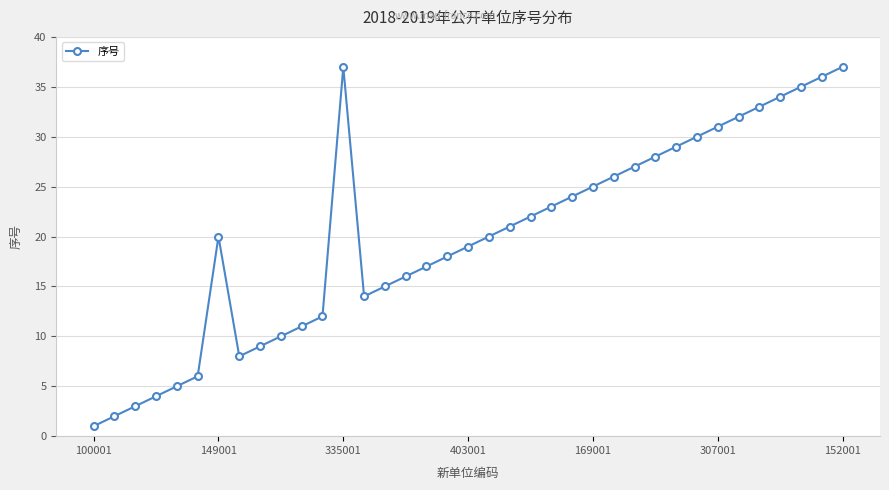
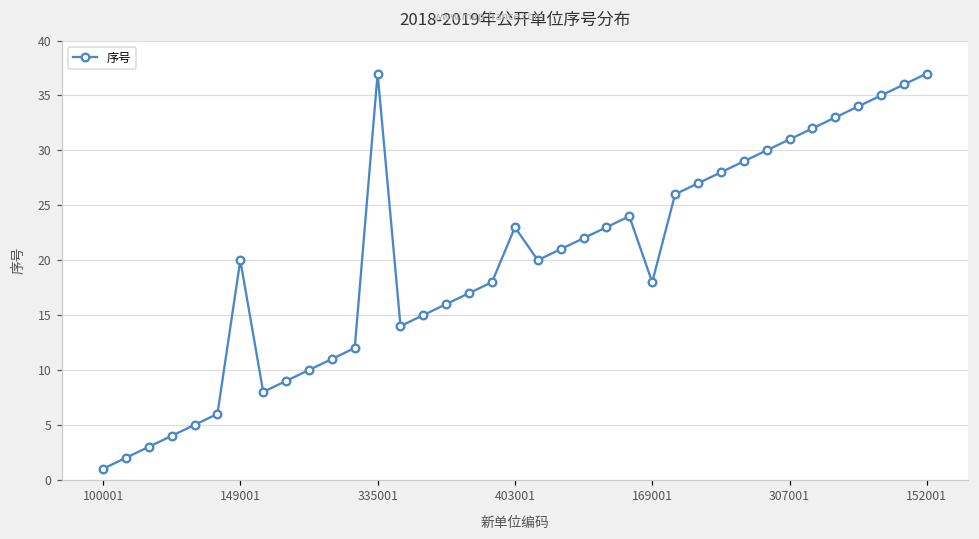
403001: 19 -> 23
169001: 25 -> 18
